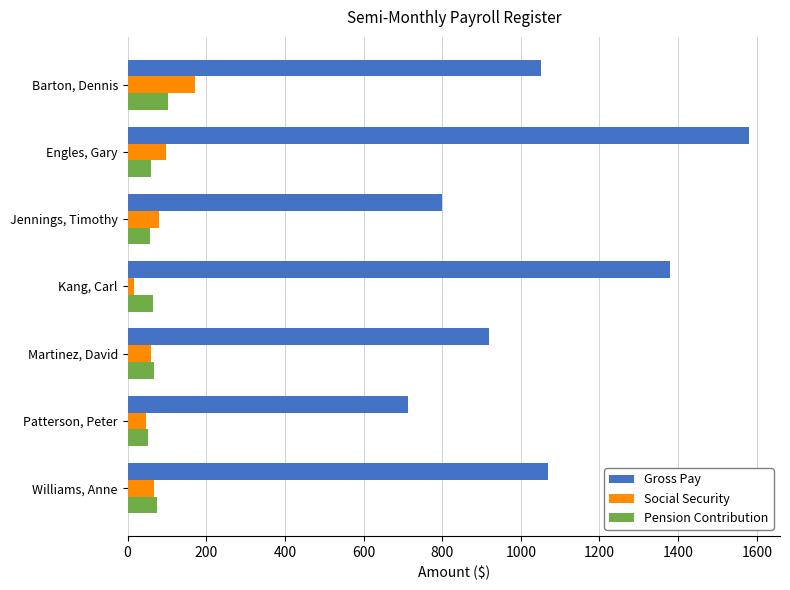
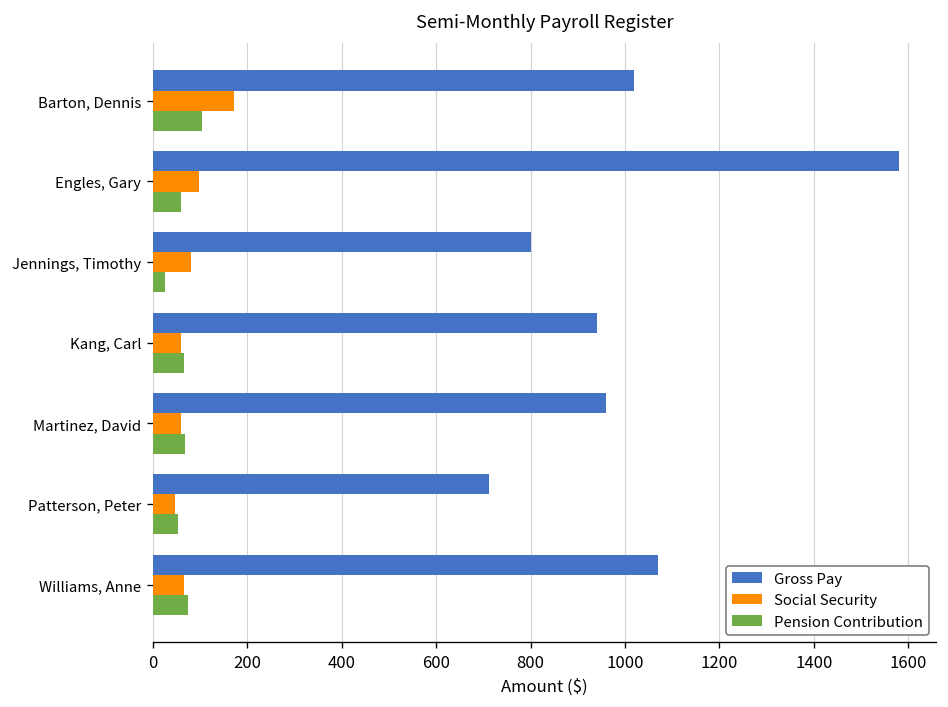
Gross Pay, Barton, Dennis: 1050 -> 1020
Pension Contribution, Jennings, Timothy: 60 -> 30
Gross Pay, Kang, Carl: 1380 -> 940
Social Security, Kang, Carl: 20 -> 60
Gross Pay, Martinez, David: 920 -> 960
